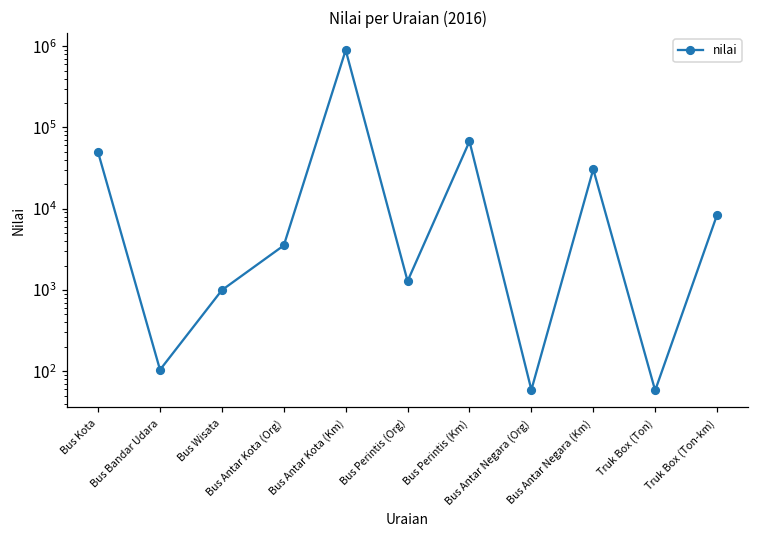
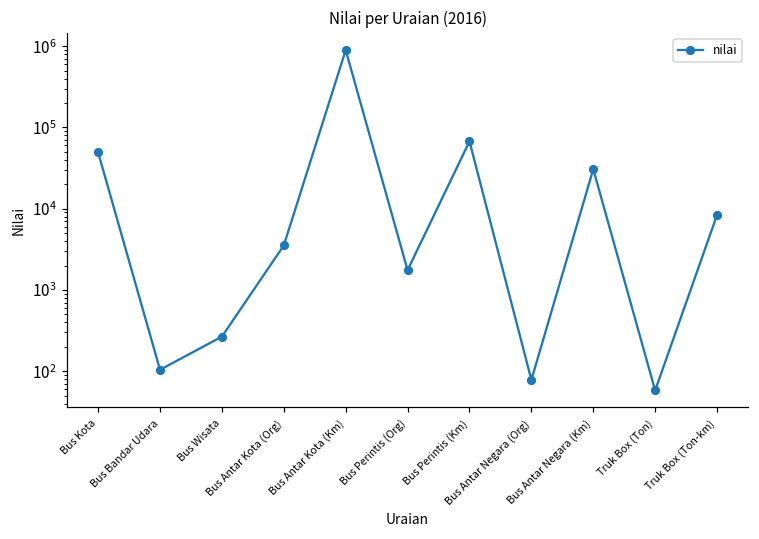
Bus Wisata: 1000 -> 270
Bus Perintis (Org): 1300 -> 1800
Bus Antar Negara (Org): 60 -> 80
